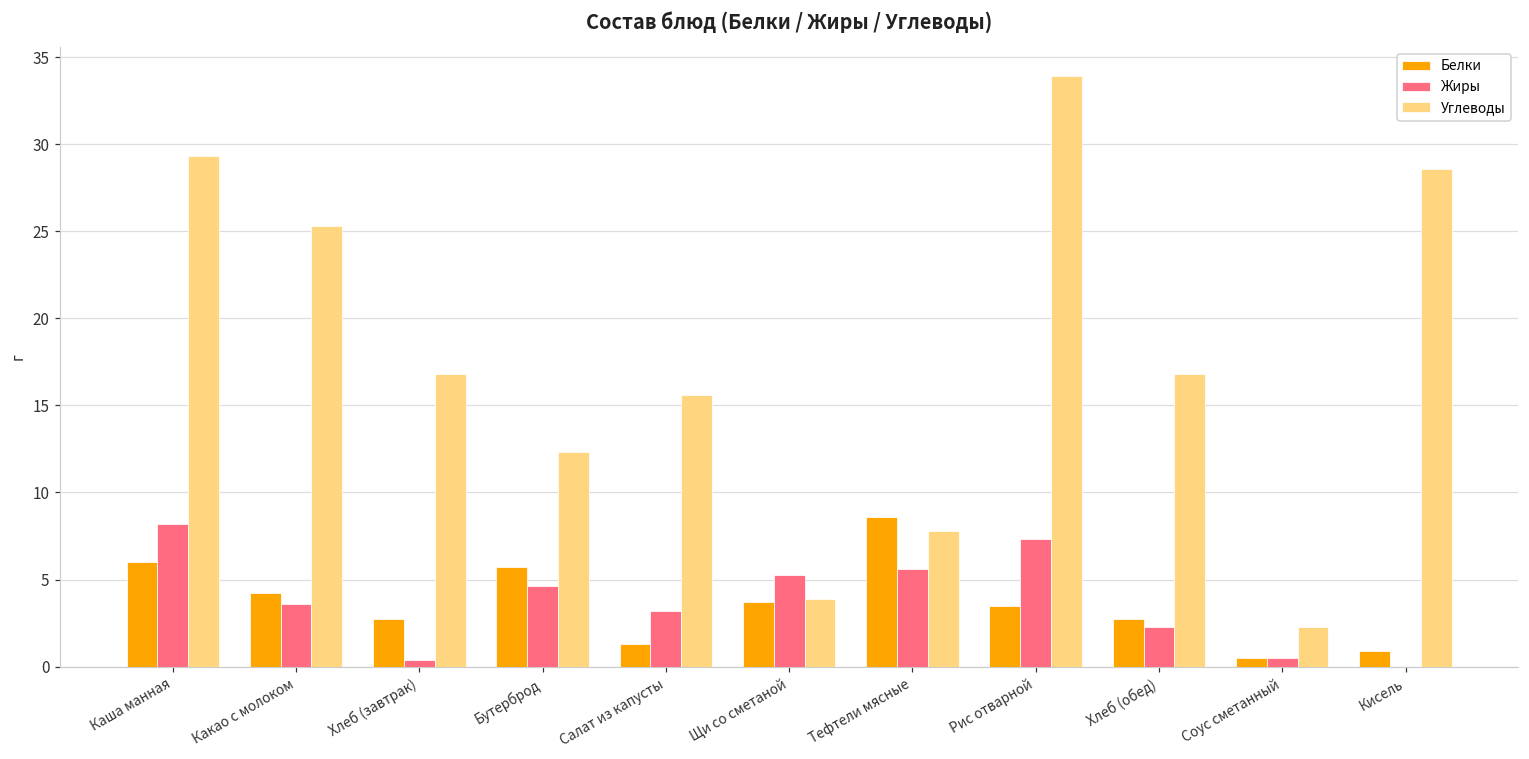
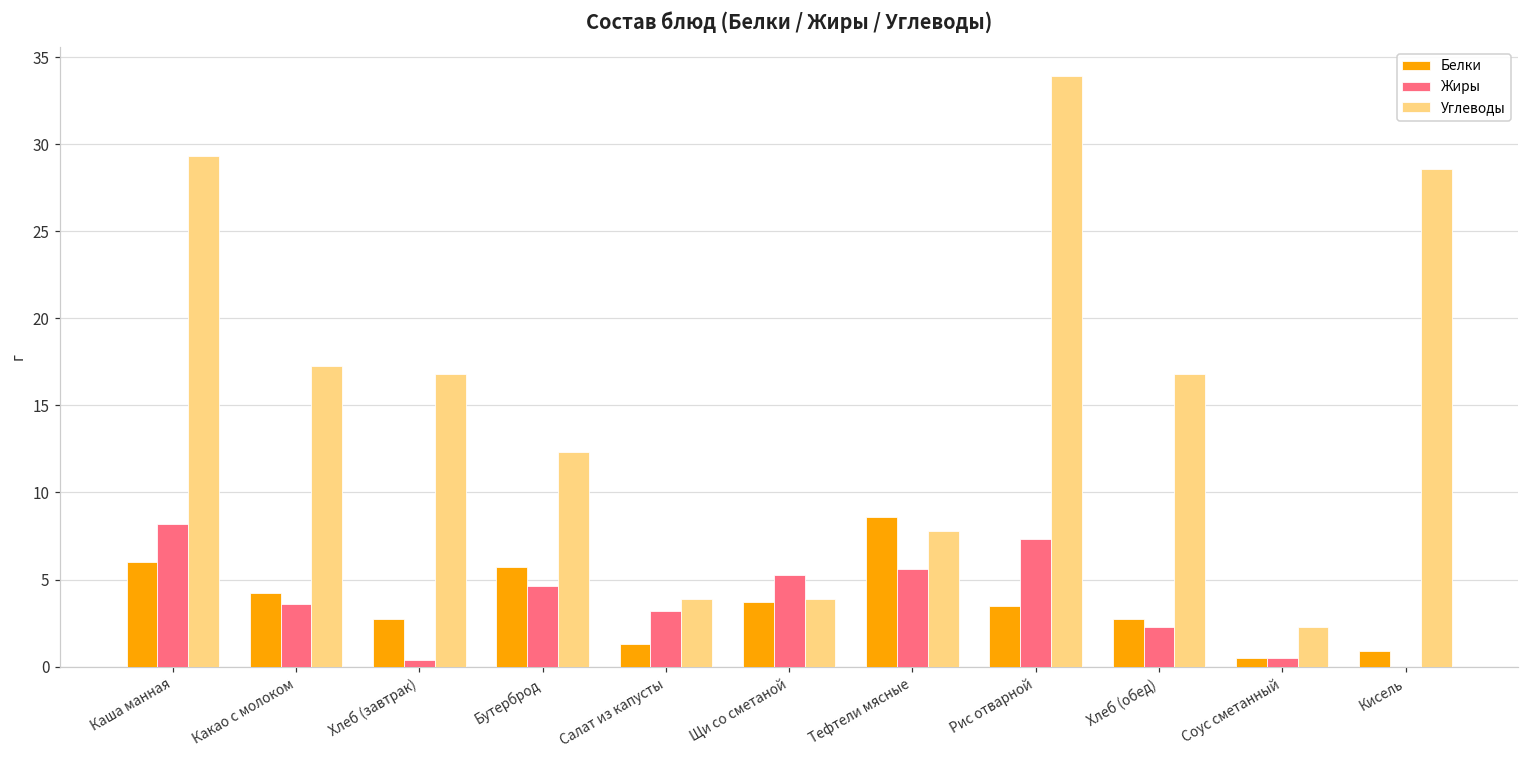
Углеводы, Какао с молоком: 25.3 -> 17.3
Углеводы, Салат из капусты: 15.6 -> 3.9
